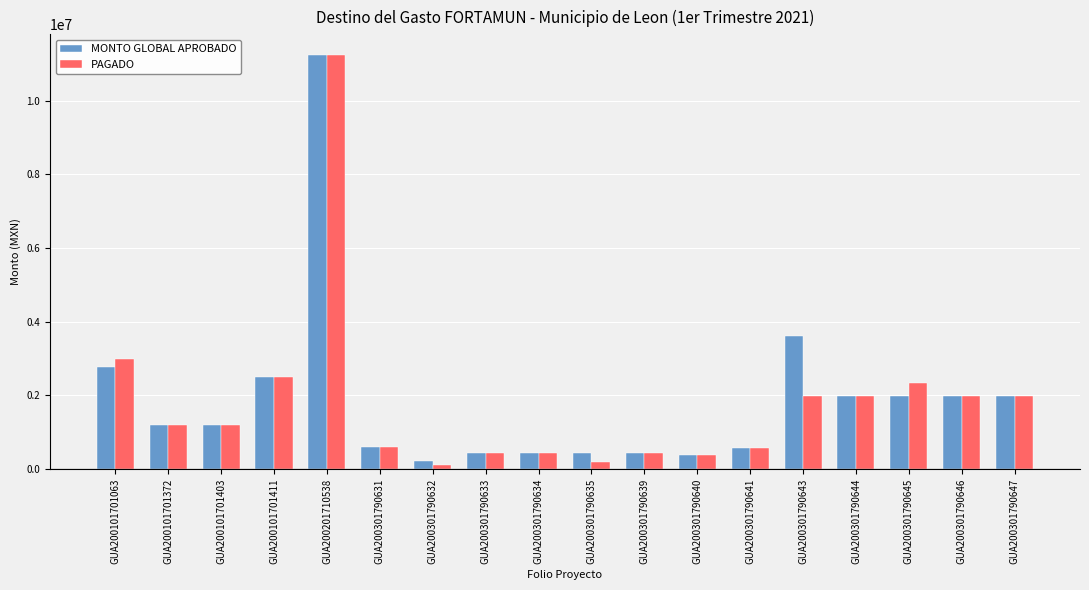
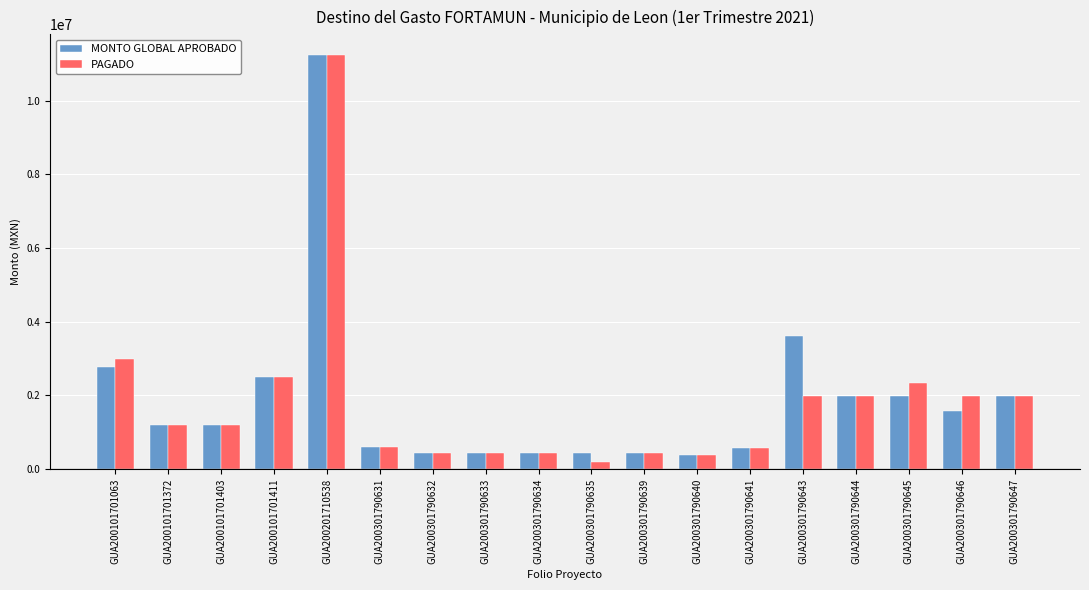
MONTO GLOBAL APROBADO, GUA200301790632: 200000 -> 400000
PAGADO, GUA200301790632: 100000 -> 400000
MONTO GLOBAL APROBADO, GUA200301790646: 2000000 -> 1600000
